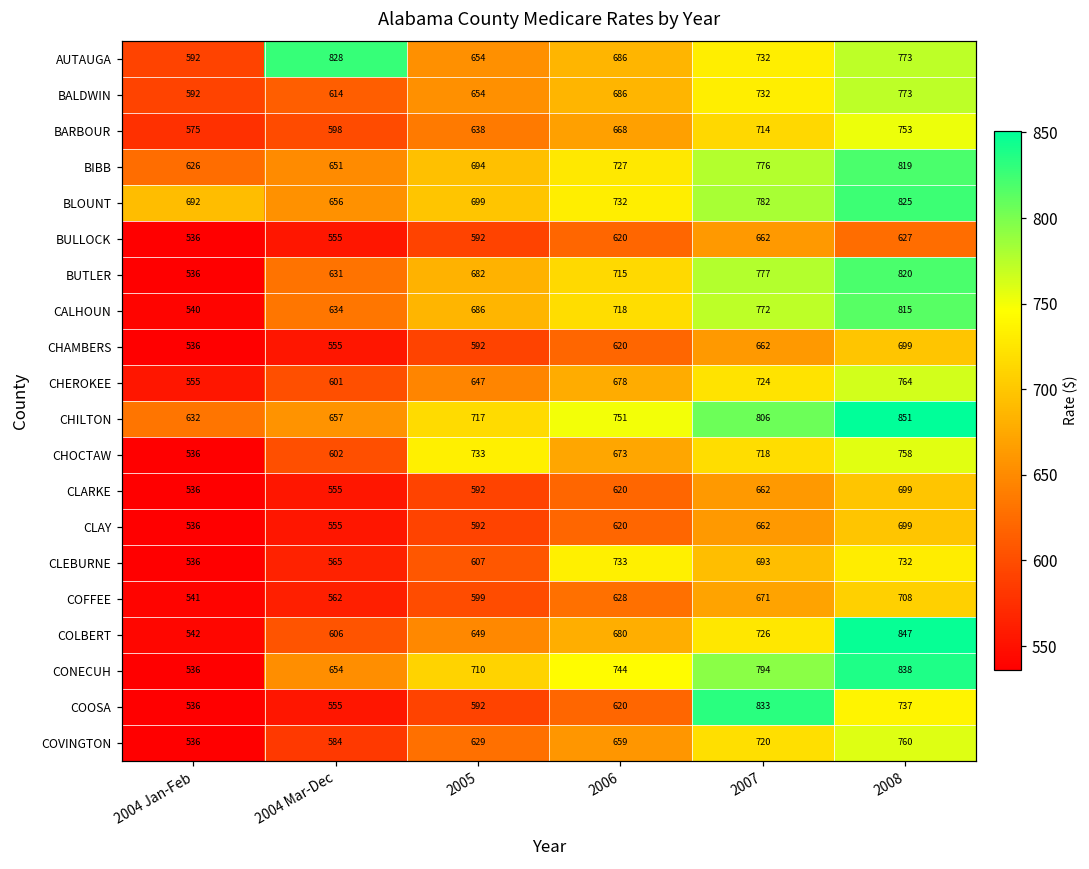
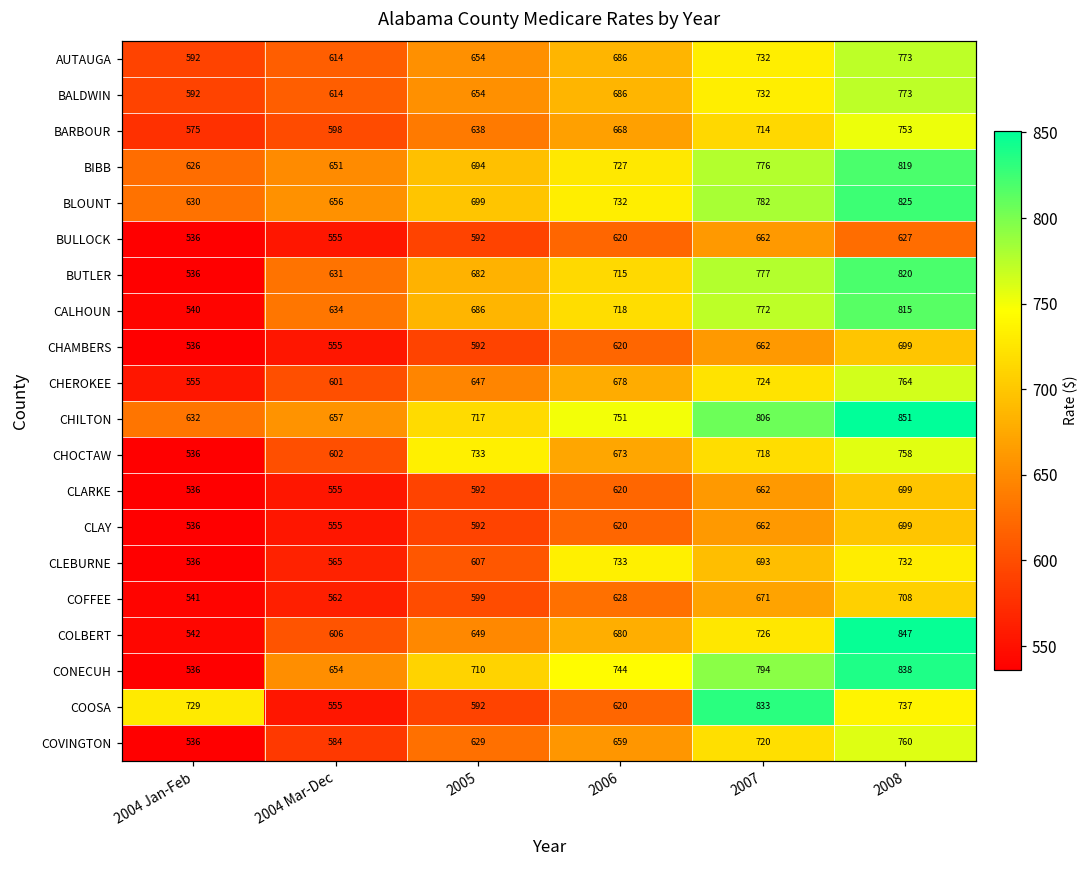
AUTAUGA, 2004 Mar-Dec: 828 -> 614
BLOUNT, 2004 Jan-Feb: 692 -> 630
COOSA, 2004 Jan-Feb: 536 -> 729
